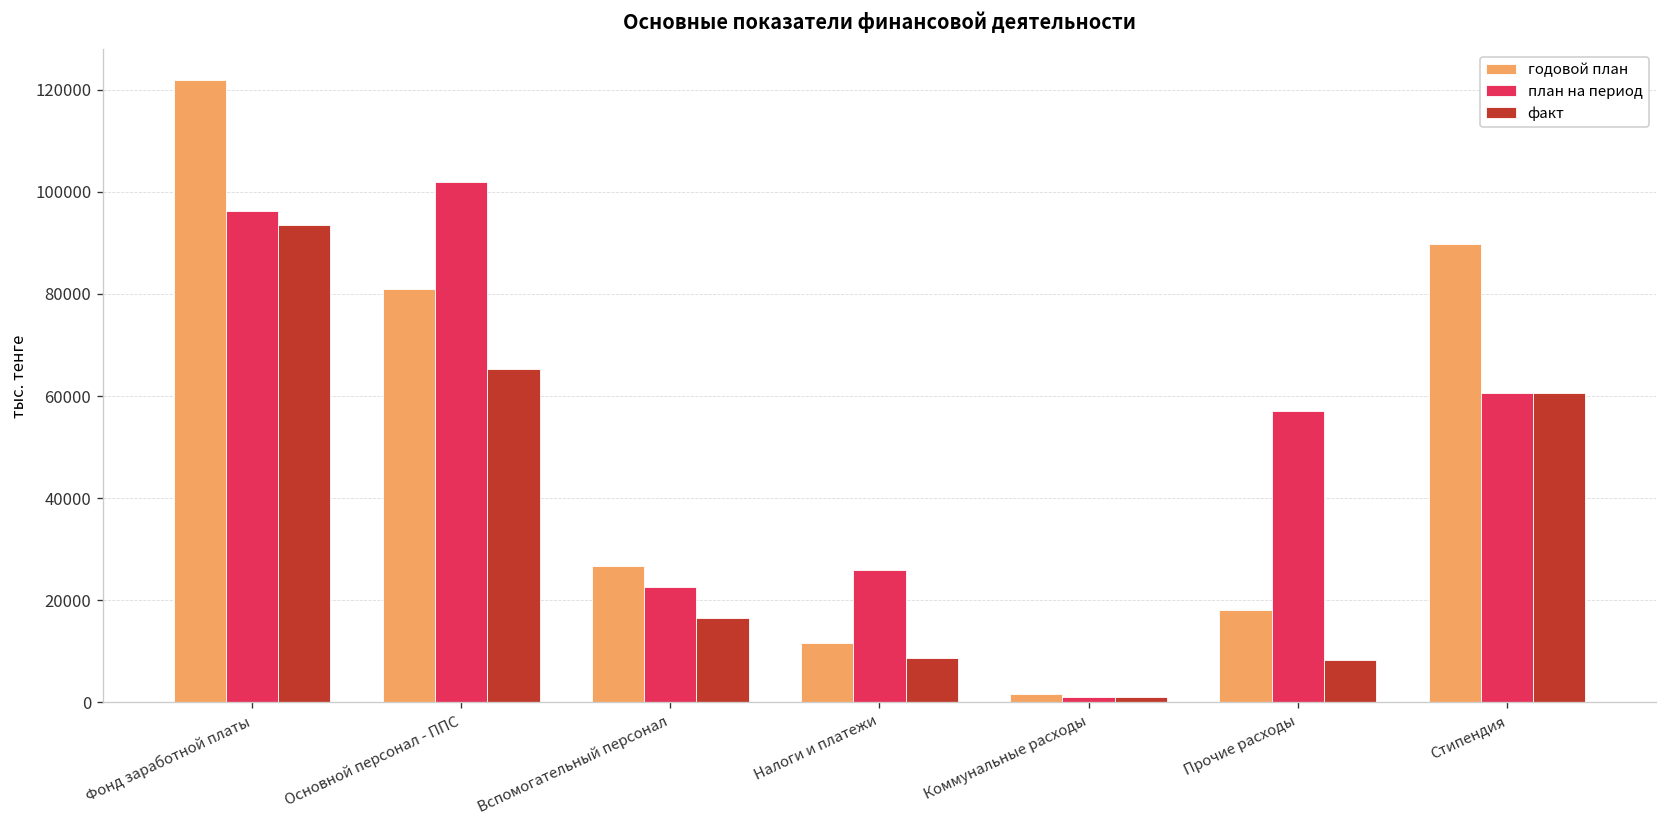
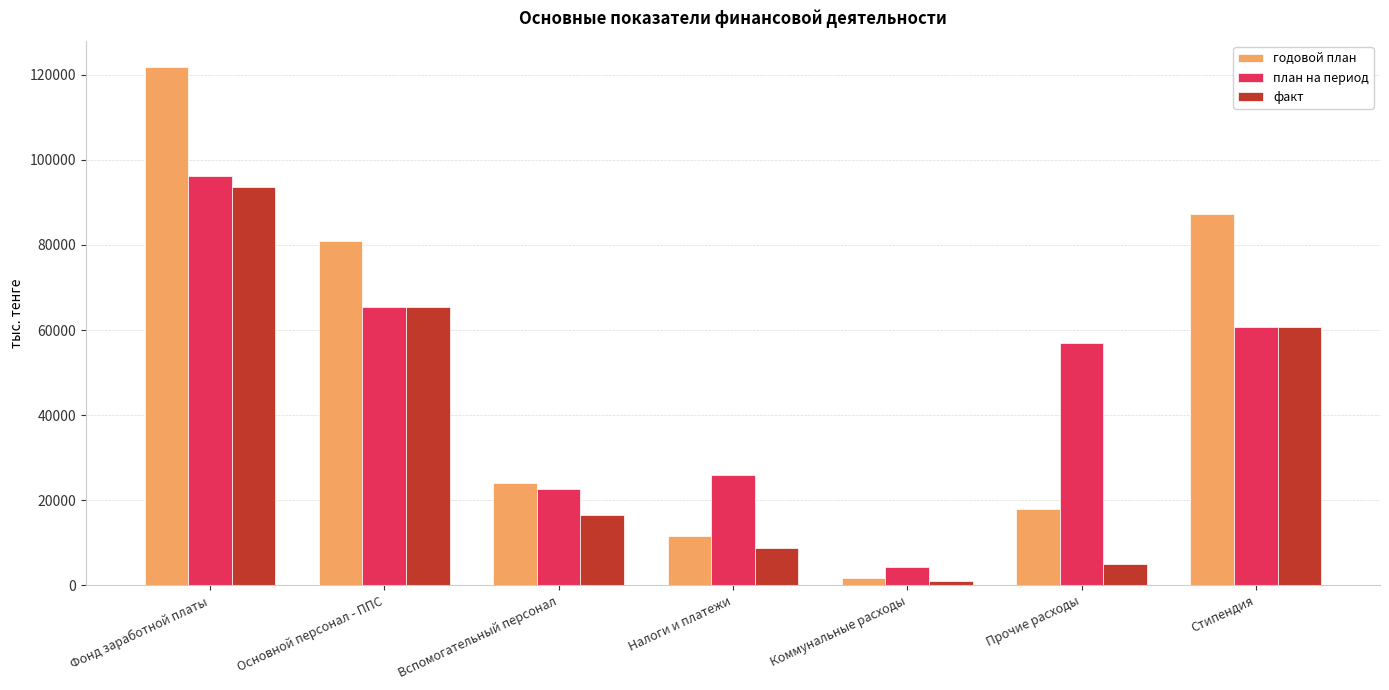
план на период, Основной персонал - ППС: 102000 -> 65000
годовой план, Вспомогательный персонал: 27000 -> 24000
план на период, Коммунальные расходы: 1000 -> 4000
факт, Прочие расходы: 8000 -> 5000
годовой план, Стипендия: 90000 -> 87000
